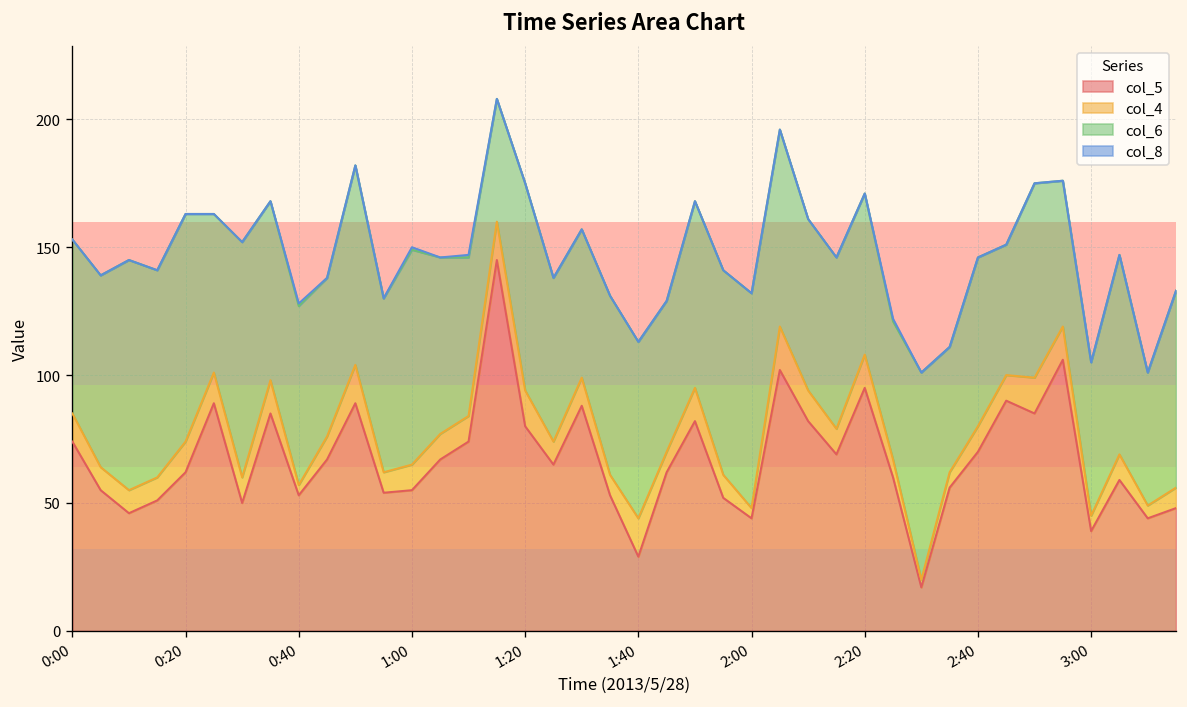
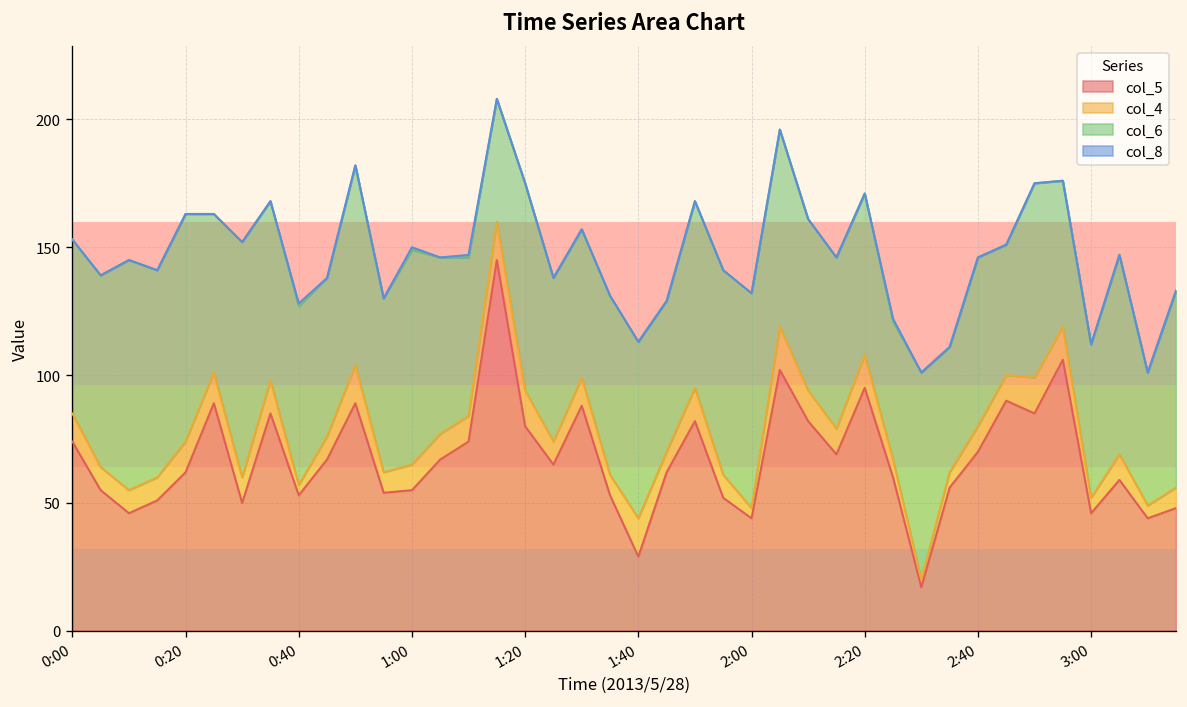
col_5, 3:00: 39 -> 46
